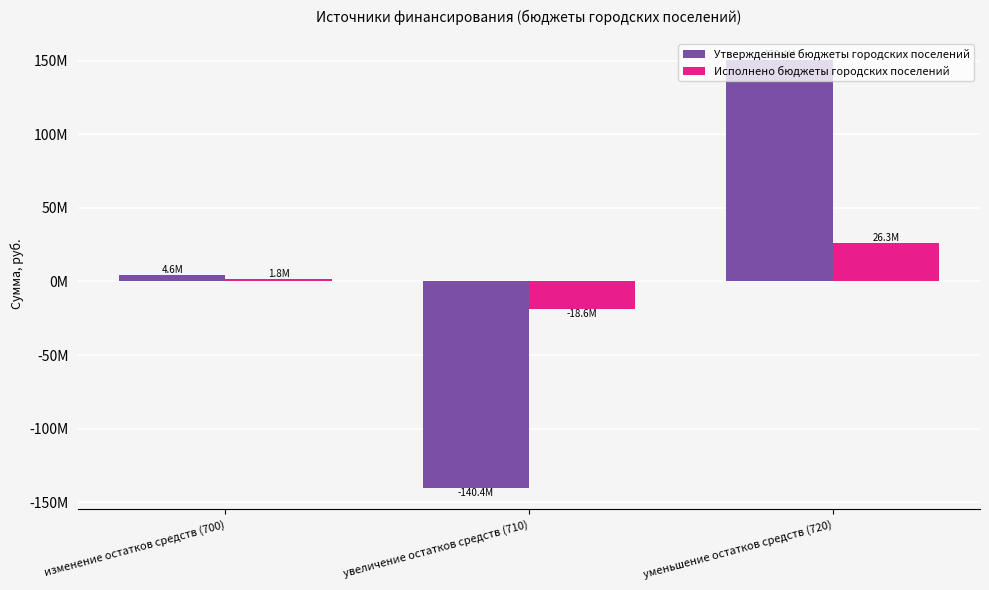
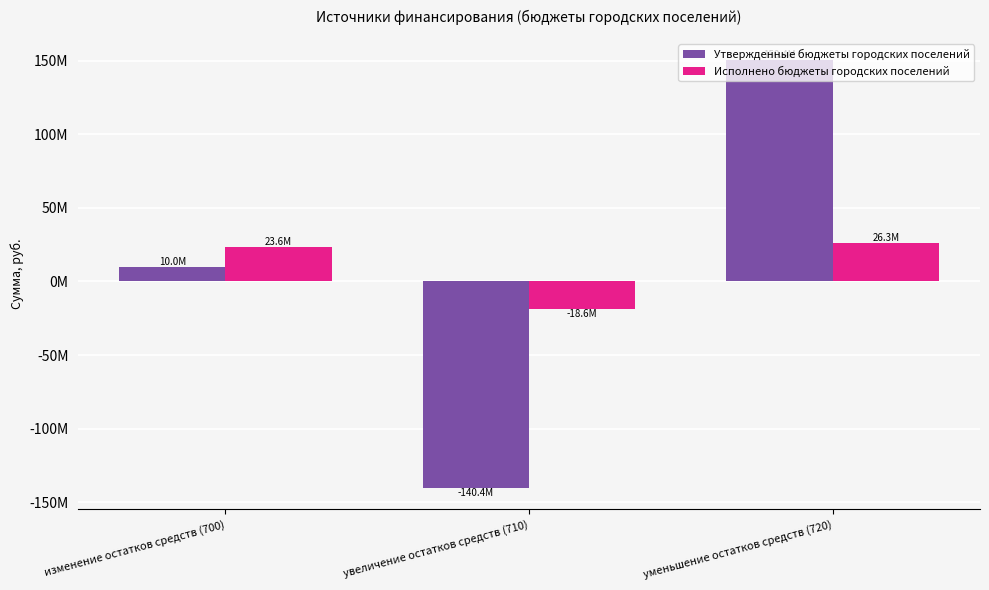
Утвержденные бюджеты городских поселений, изменение остатков средств (700): 4.6M -> 10.0M
Исполнено бюджеты городских поселений, изменение остатков средств (700): 1.8M -> 23.6M
